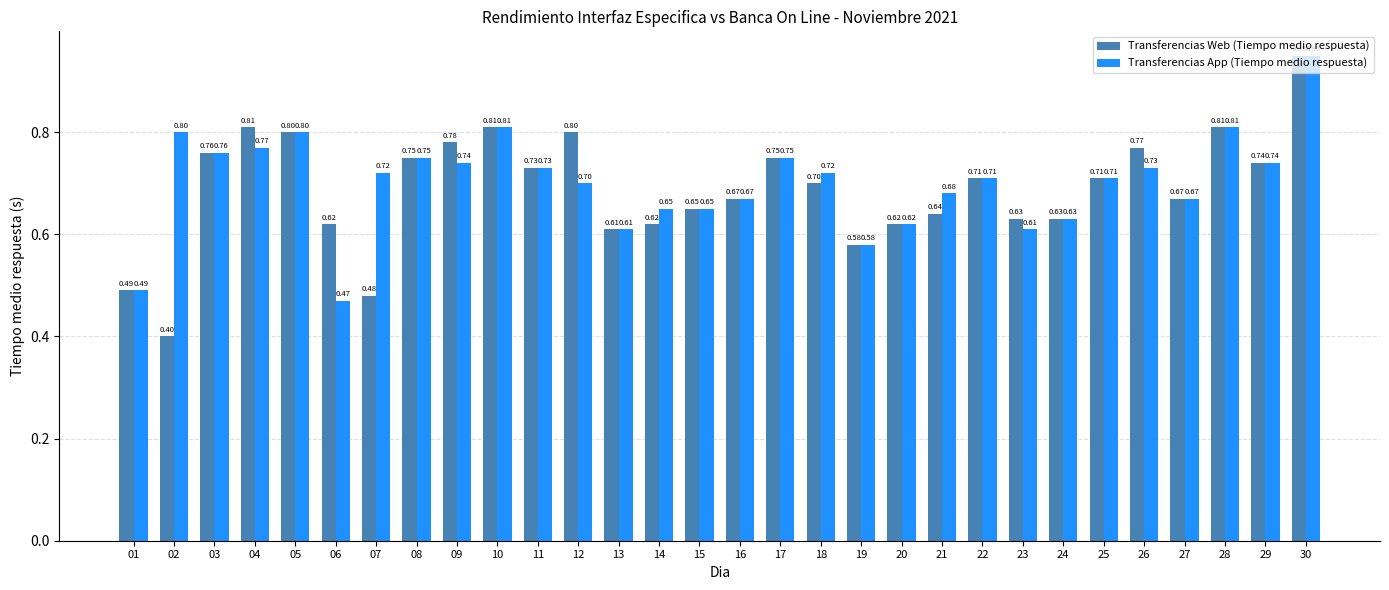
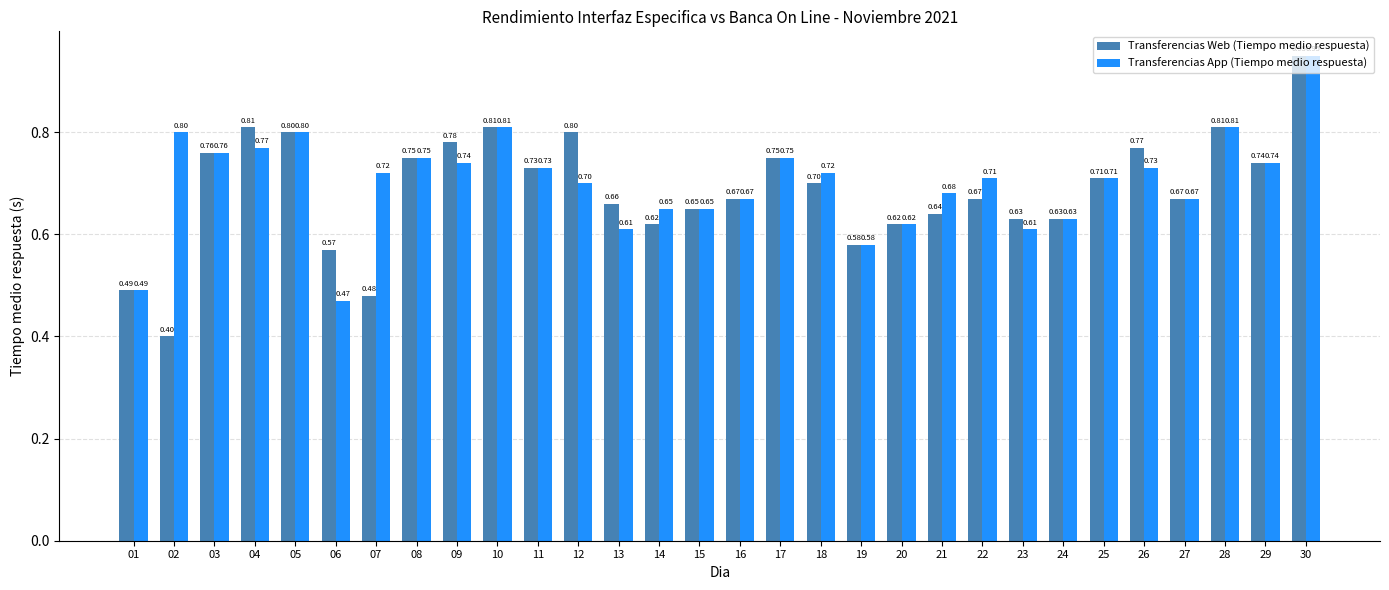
Transferencias Web (Tiempo medio respuesta), 06: 0.62 -> 0.57
Transferencias Web (Tiempo medio respuesta), 13: 0.61 -> 0.66
Transferencias Web (Tiempo medio respuesta), 22: 0.71 -> 0.67
